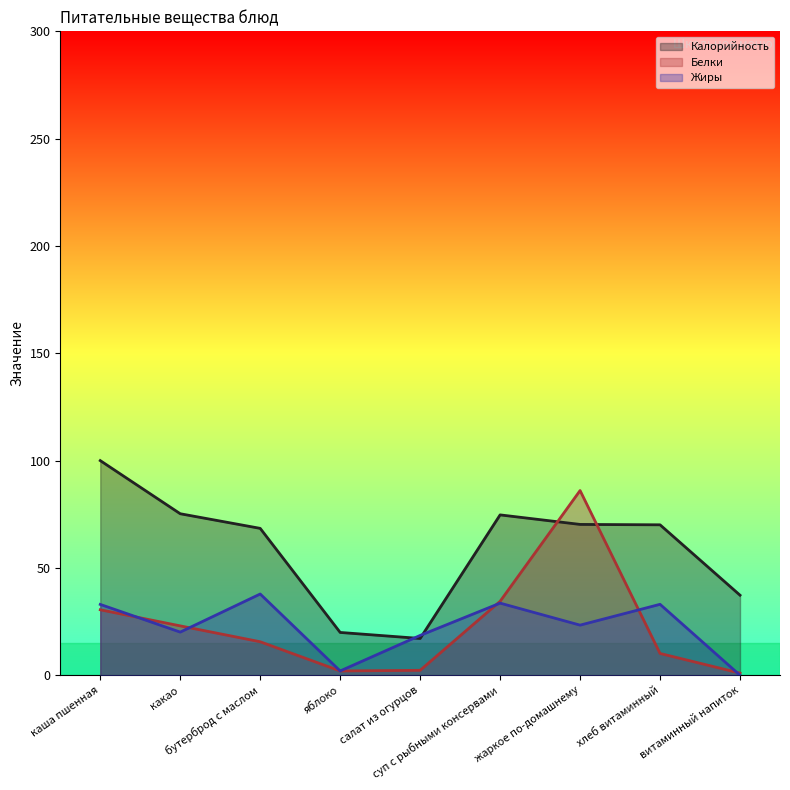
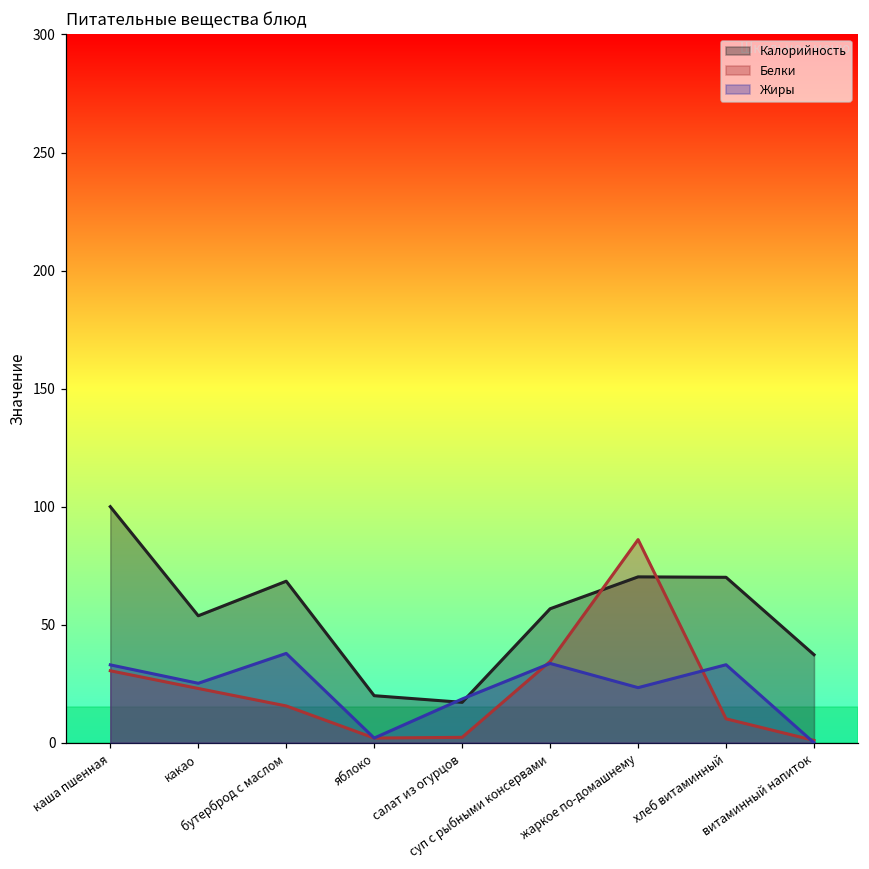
Калорийность, какао: 75 -> 54
Жиры, какао: 20 -> 25
Калорийность, суп с рыбными консервами: 75 -> 57
